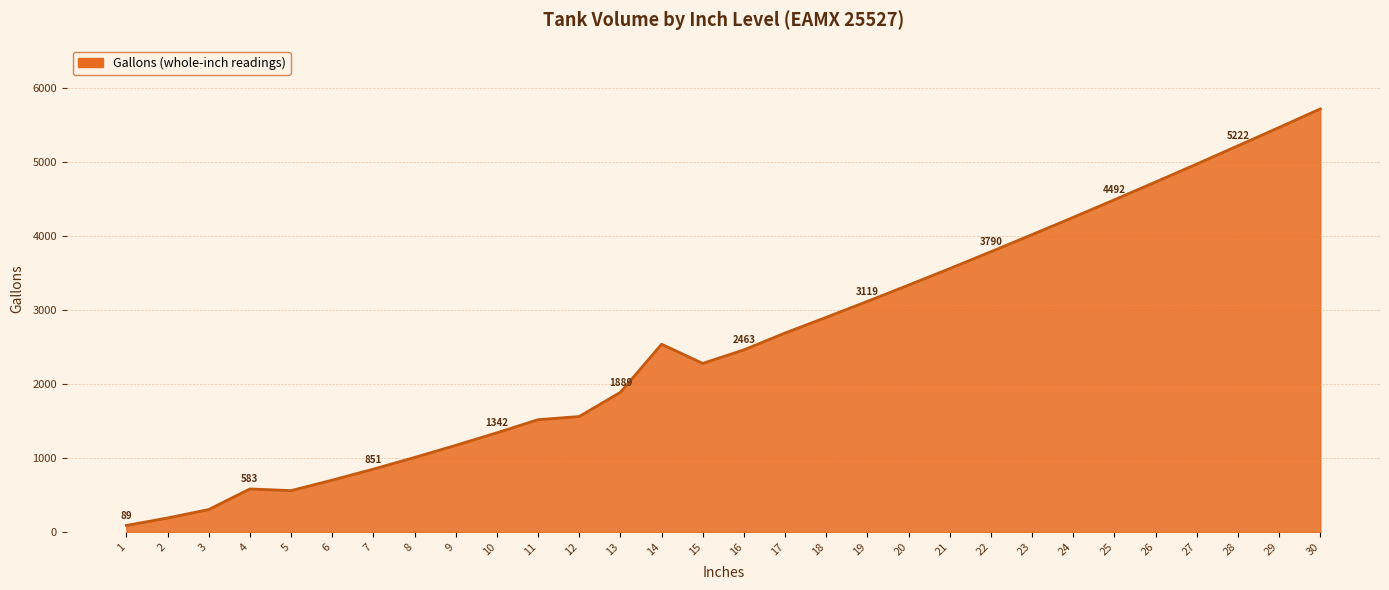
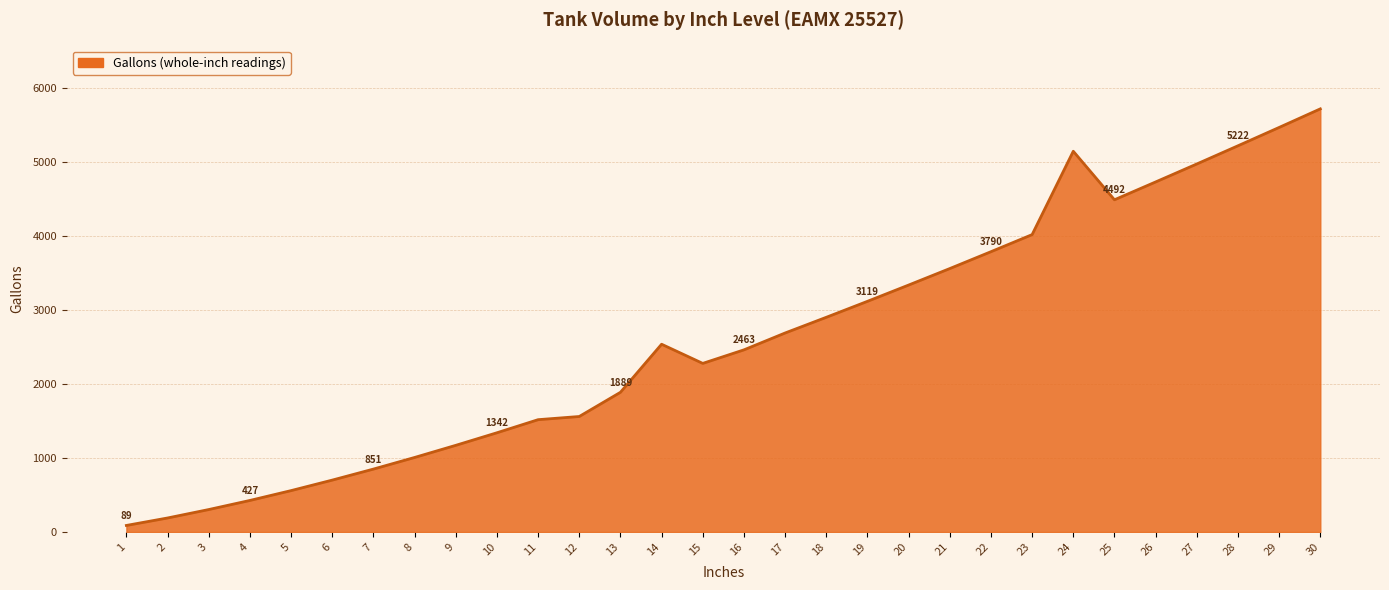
4: 583 -> 427
24: 4300 -> 5100
